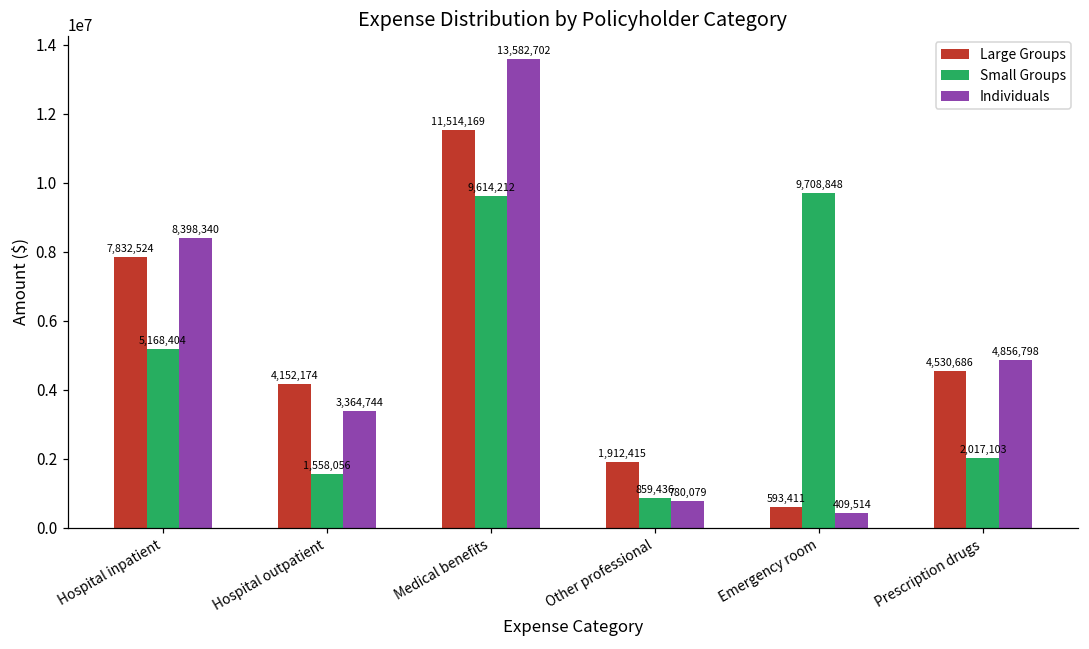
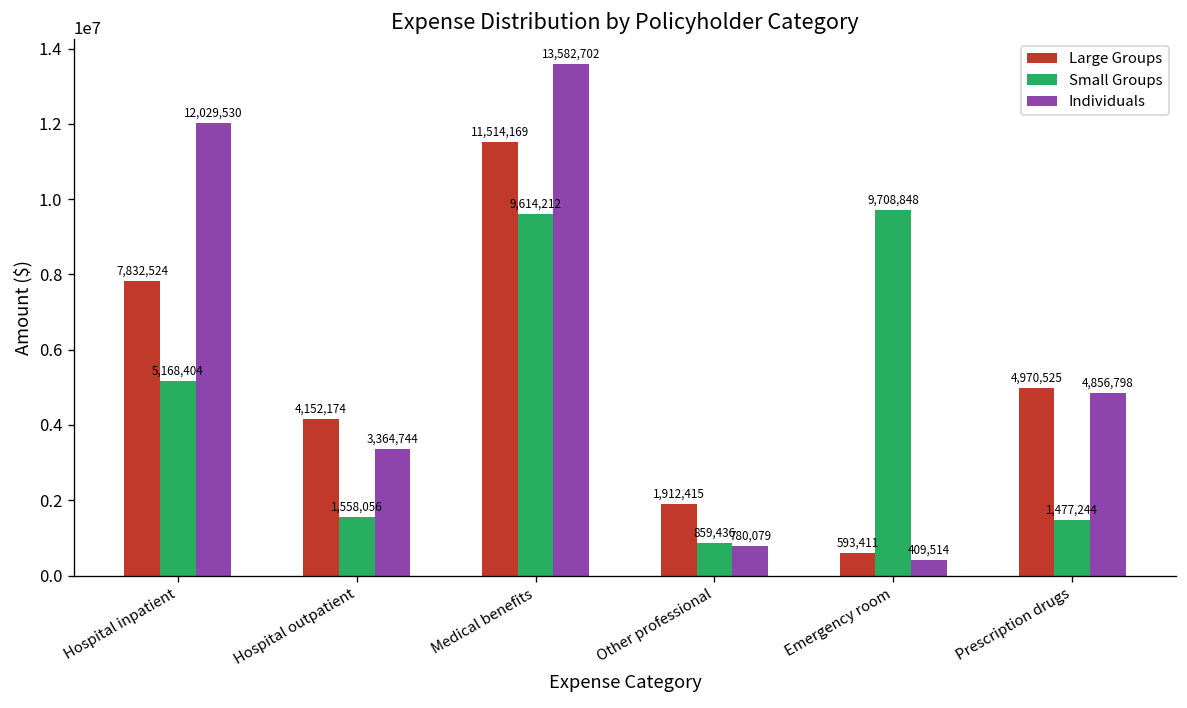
Individuals, Hospital inpatient: 8,398,340 -> 12,029,530
Large Groups, Prescription drugs: 4,530,686 -> 4,970,525
Small Groups, Prescription drugs: 2,017,103 -> 1,477,244
